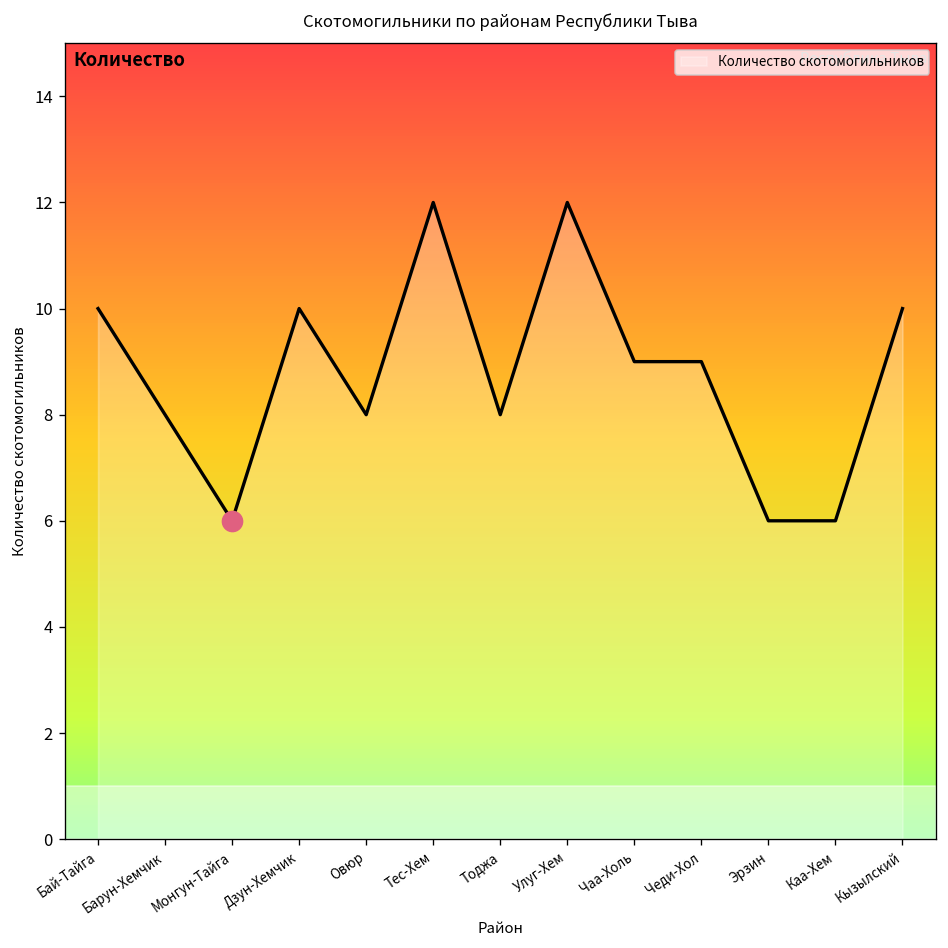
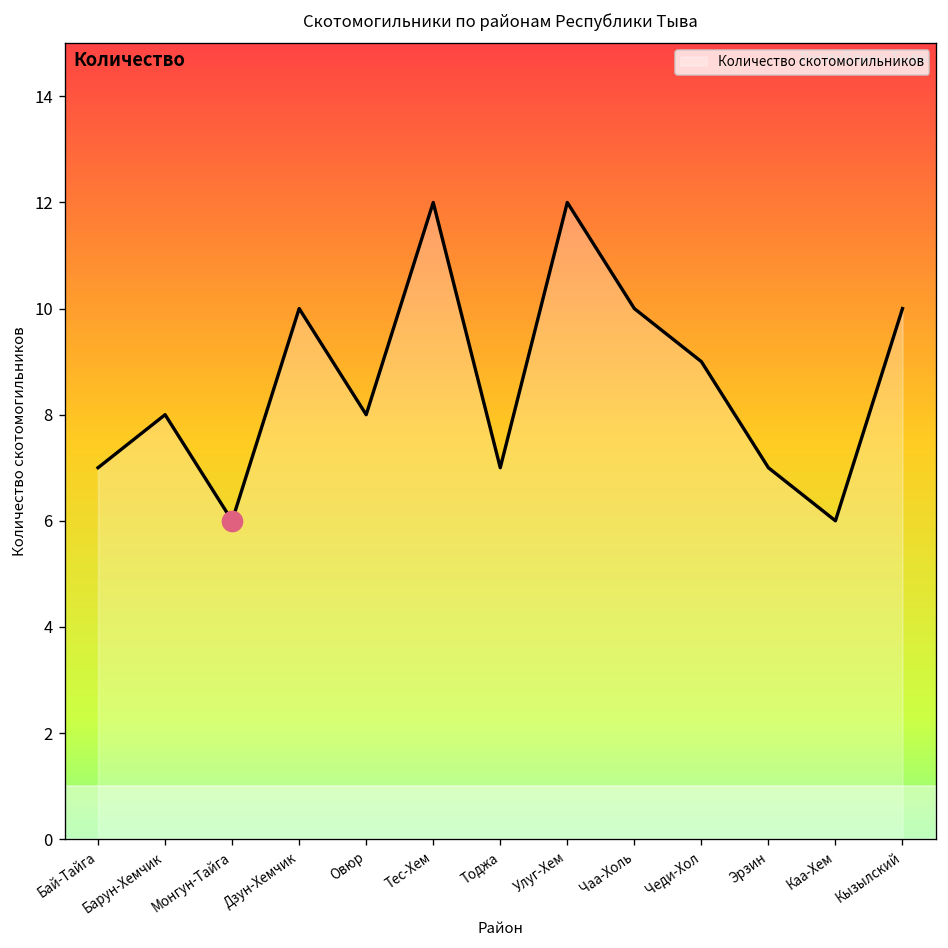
Количество скотомогильников, Бай-Тайга: 10 -> 7
Количество скотомогильников, Тоджа: 8 -> 7
Количество скотомогильников, Чаа-Холь: 9 -> 10
Количество скотомогильников, Эрзин: 6 -> 7
